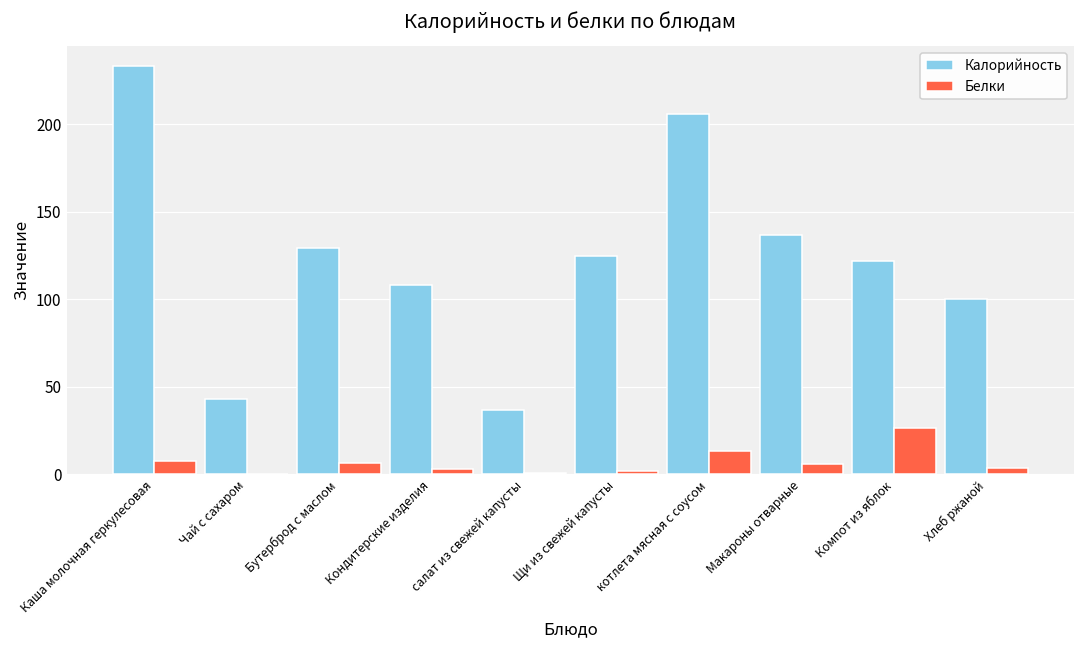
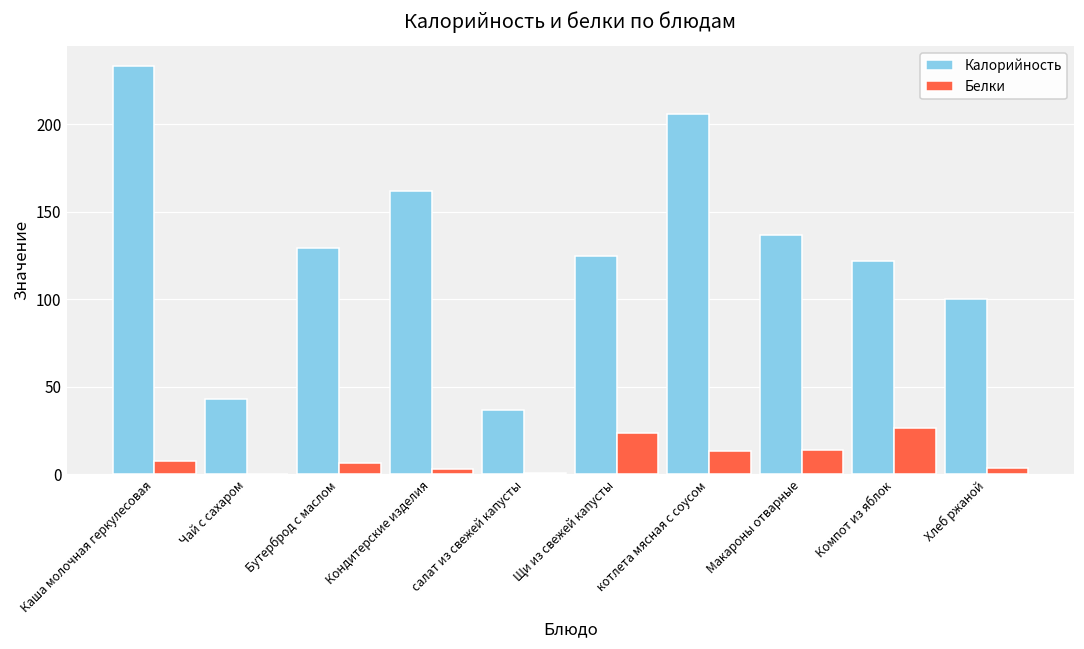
Калорийность, Кондитерские изделия: 108 -> 162
Белки, Щи из свежей капусты: 2 -> 24
Белки, Макароны отварные: 6 -> 14
